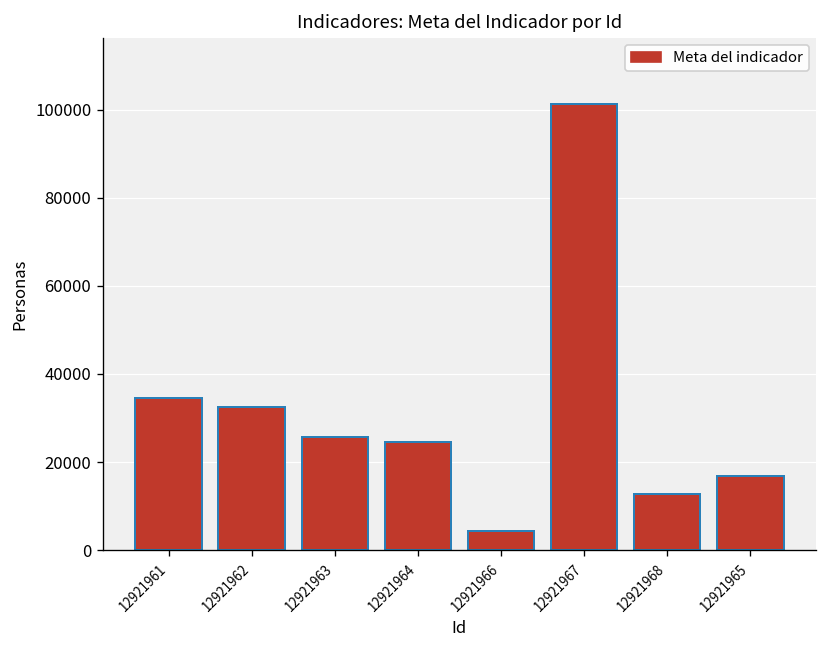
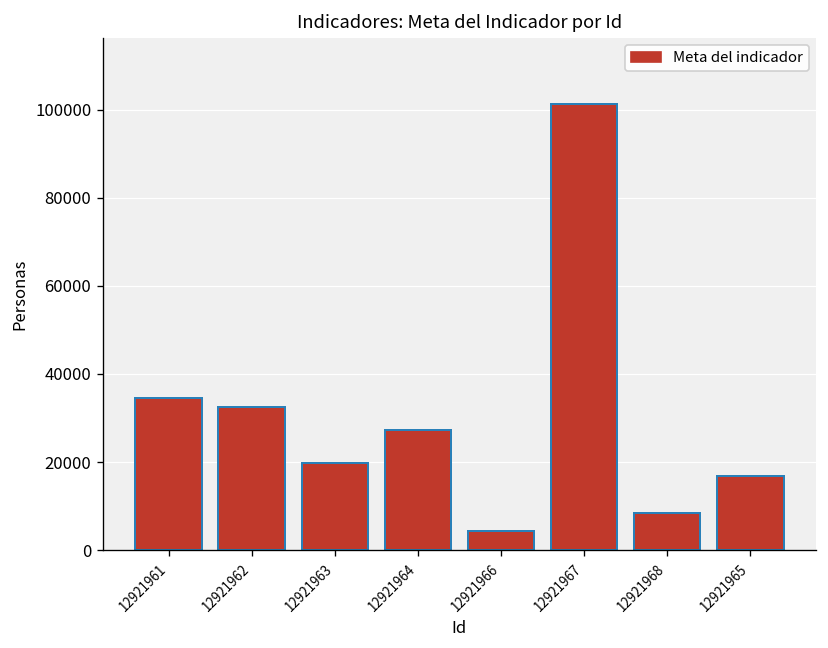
12921963: 26000 -> 20000
12921964: 25000 -> 27000
12921968: 13000 -> 8000
